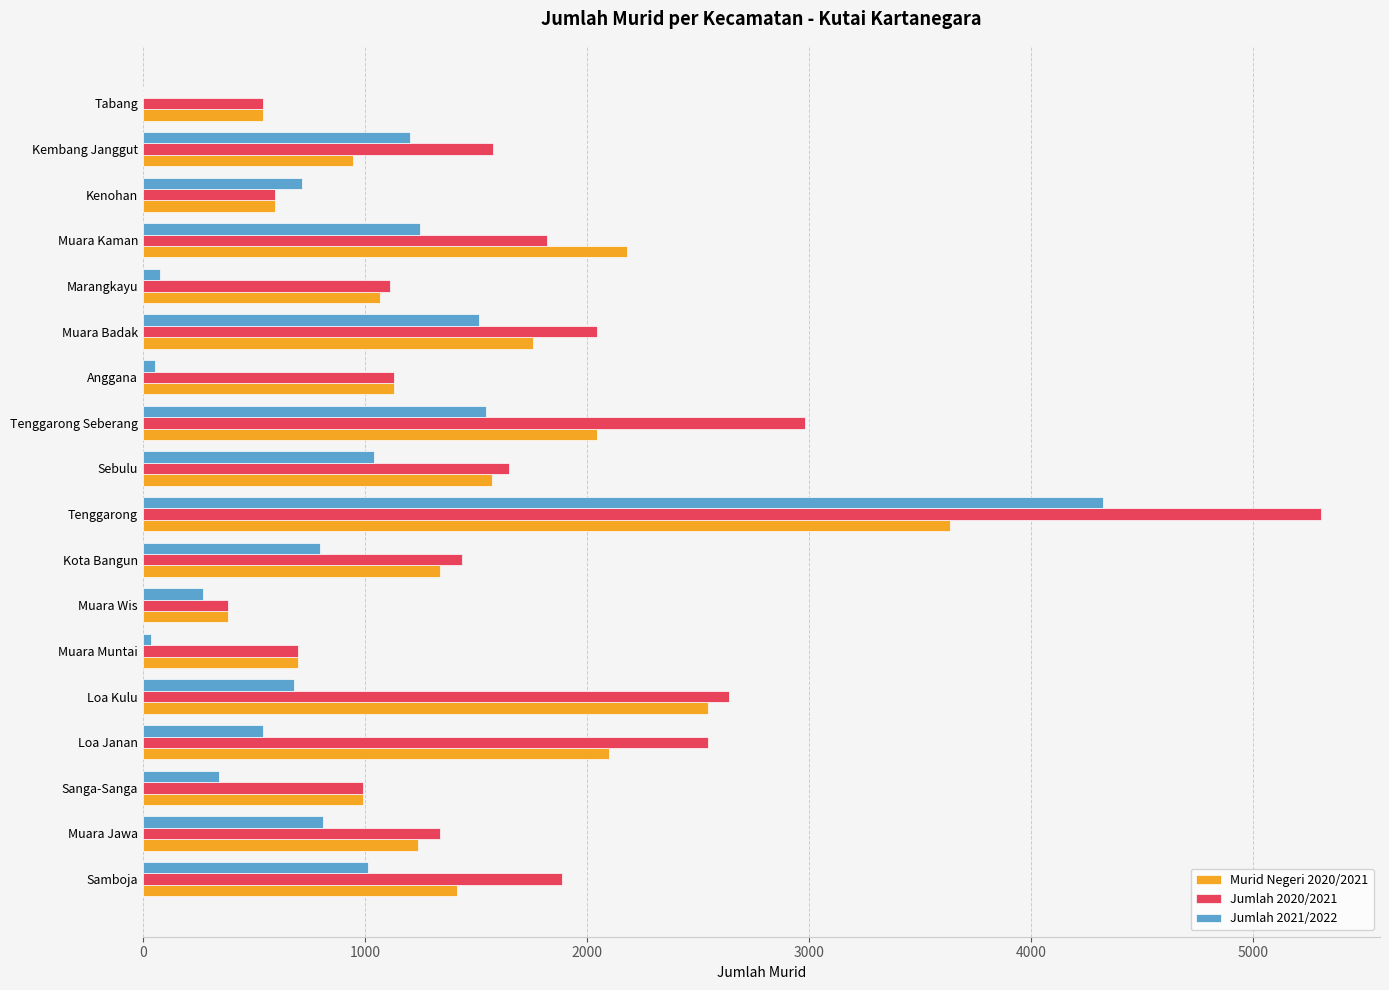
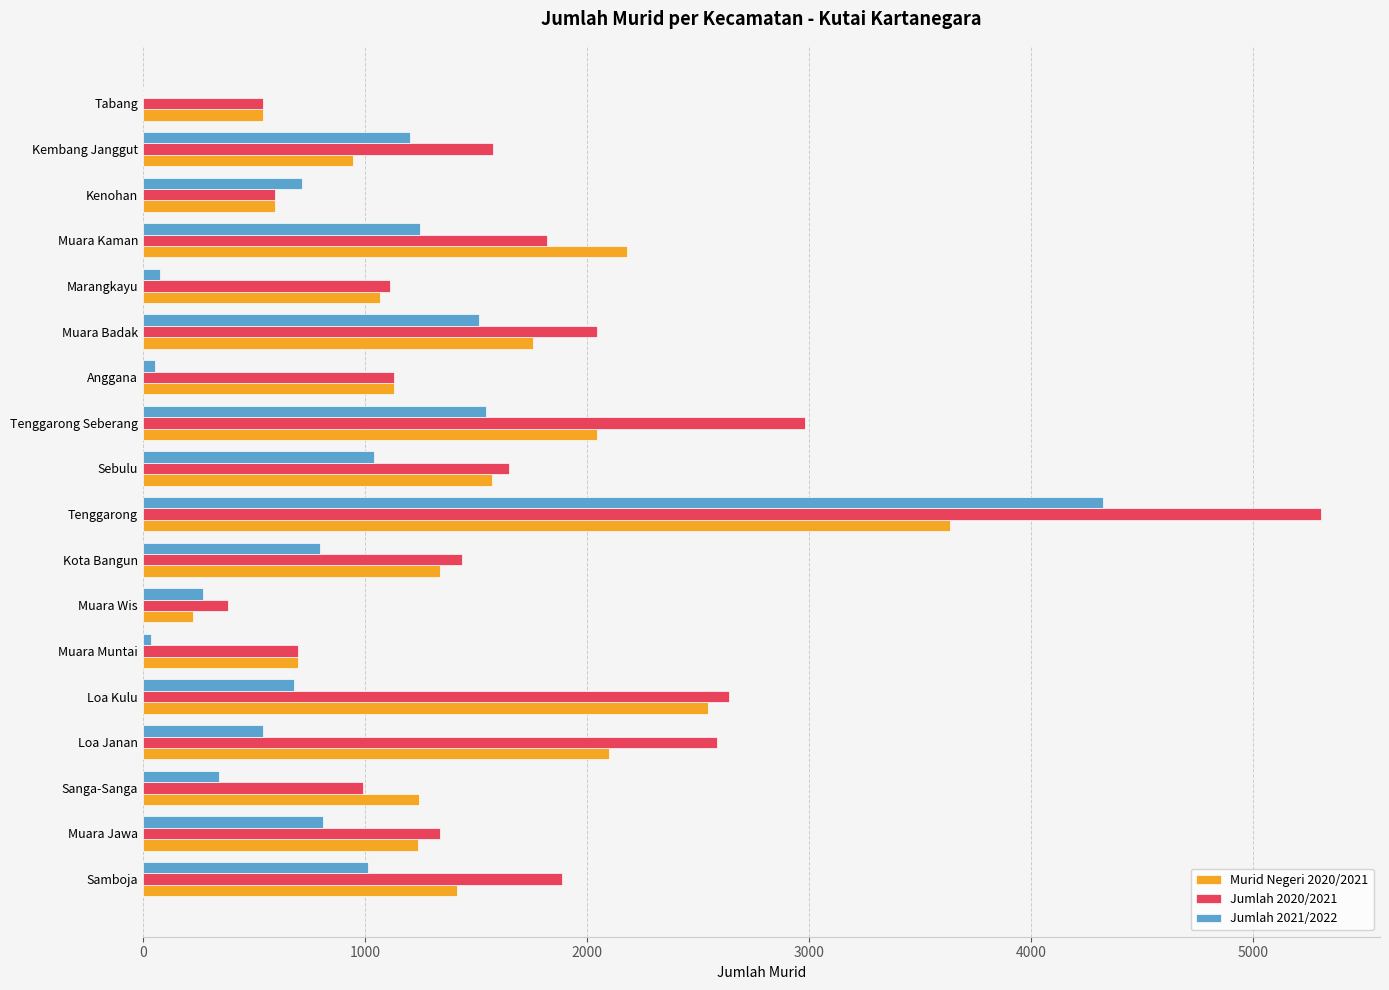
Murid Negeri 2020/2021, Muara Wis: 380 -> 220
Jumlah 2020/2021, Loa Janan: 2540 -> 2590
Murid Negeri 2020/2021, Sanga-Sanga: 990 -> 1240
